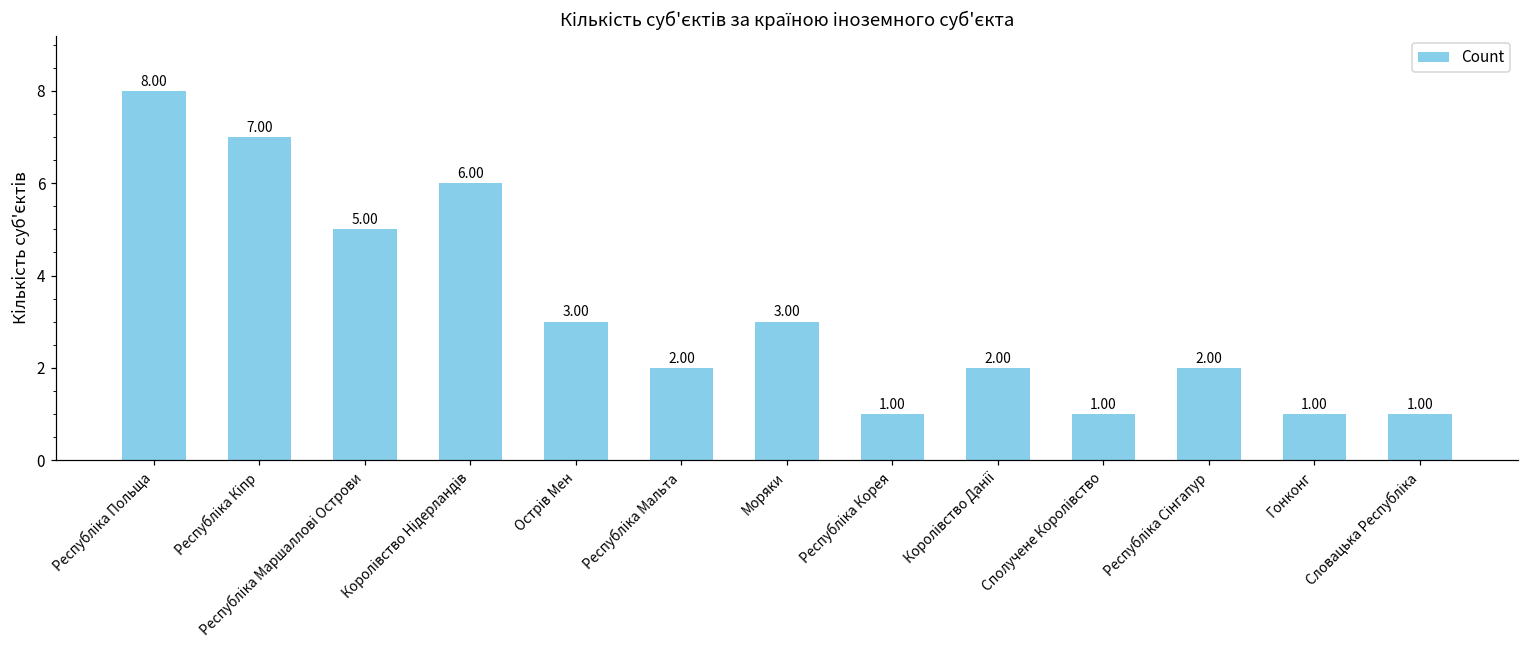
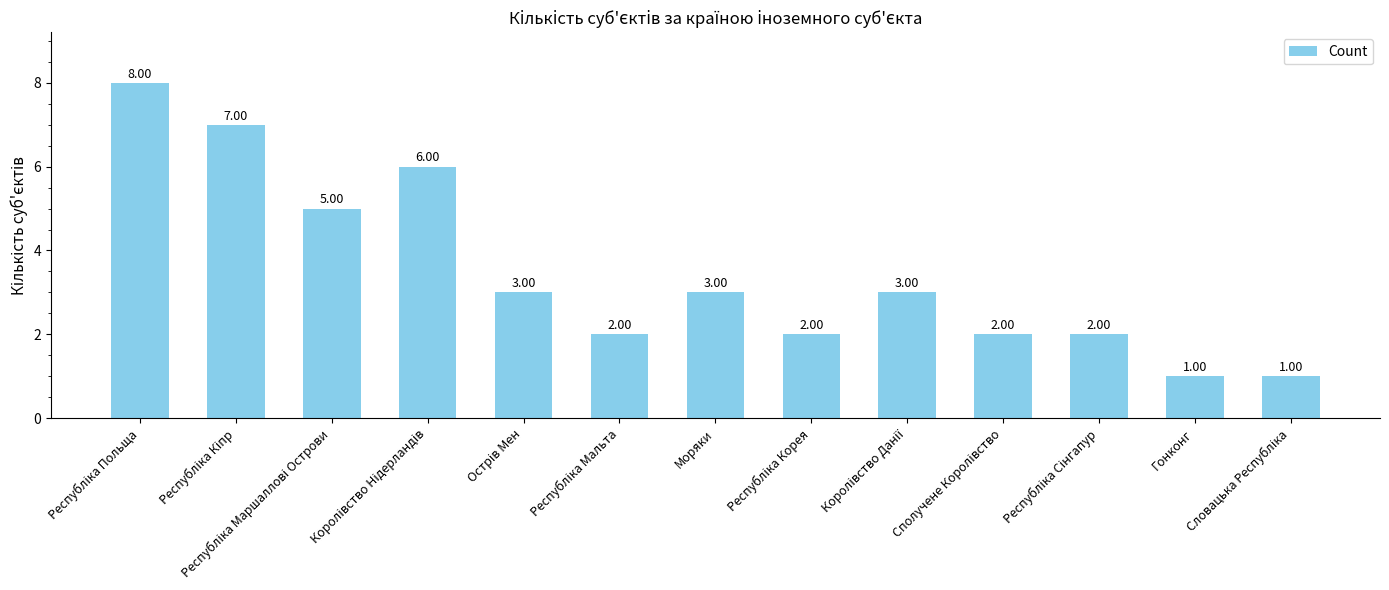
Республіка Корея: 1.00 -> 2.00
Королівство Данії: 2.00 -> 3.00
Сполучене Королівство: 1.00 -> 2.00
